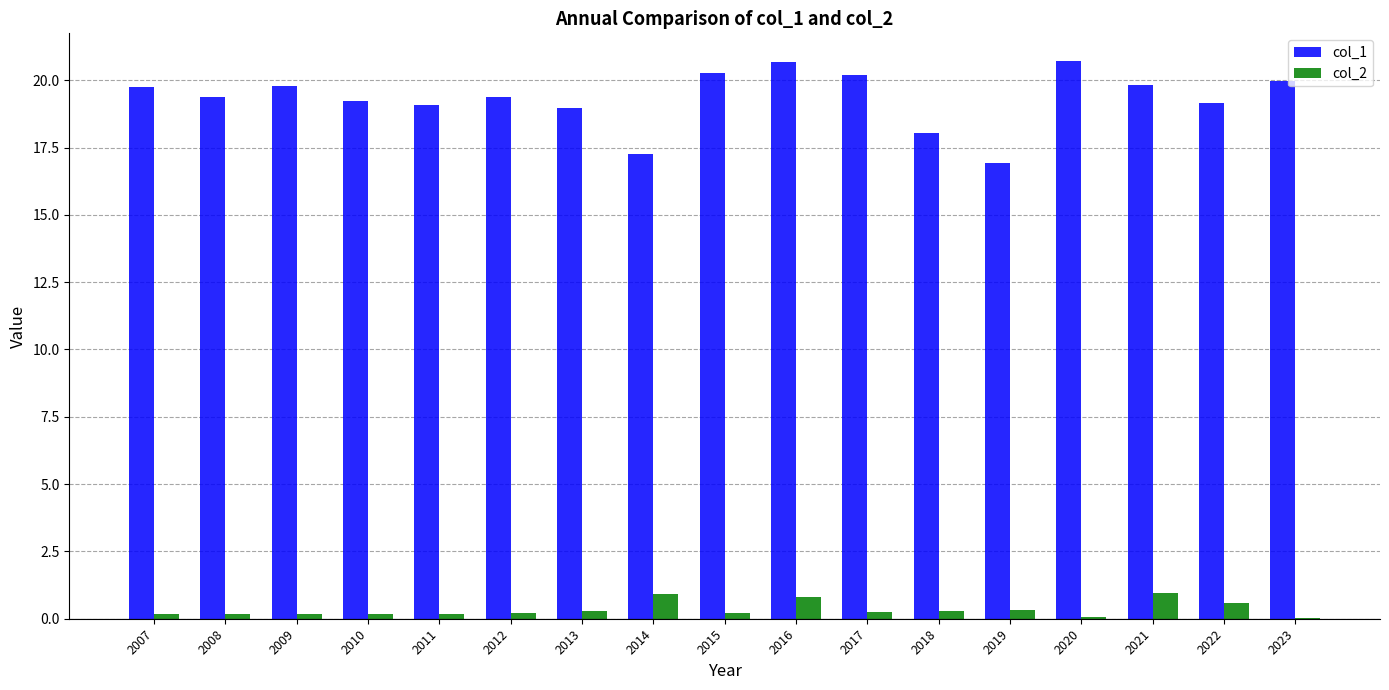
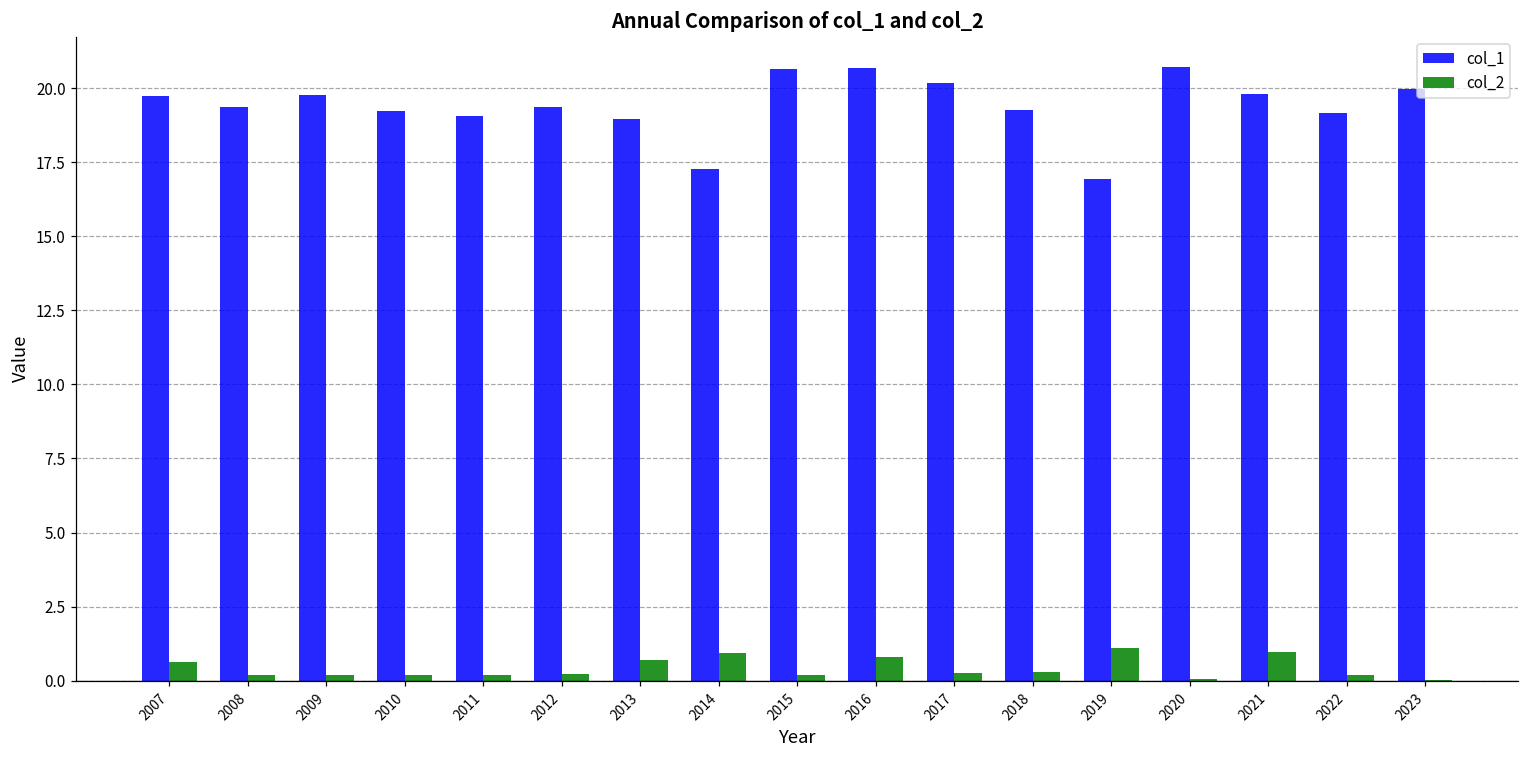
col_2, 2007: 0.2 -> 0.6
col_2, 2013: 0.3 -> 0.7
col_1, 2015: 20.3 -> 20.6
col_1, 2018: 18.0 -> 19.3
col_2, 2019: 0.3 -> 1.1
col_2, 2022: 0.6 -> 0.2
